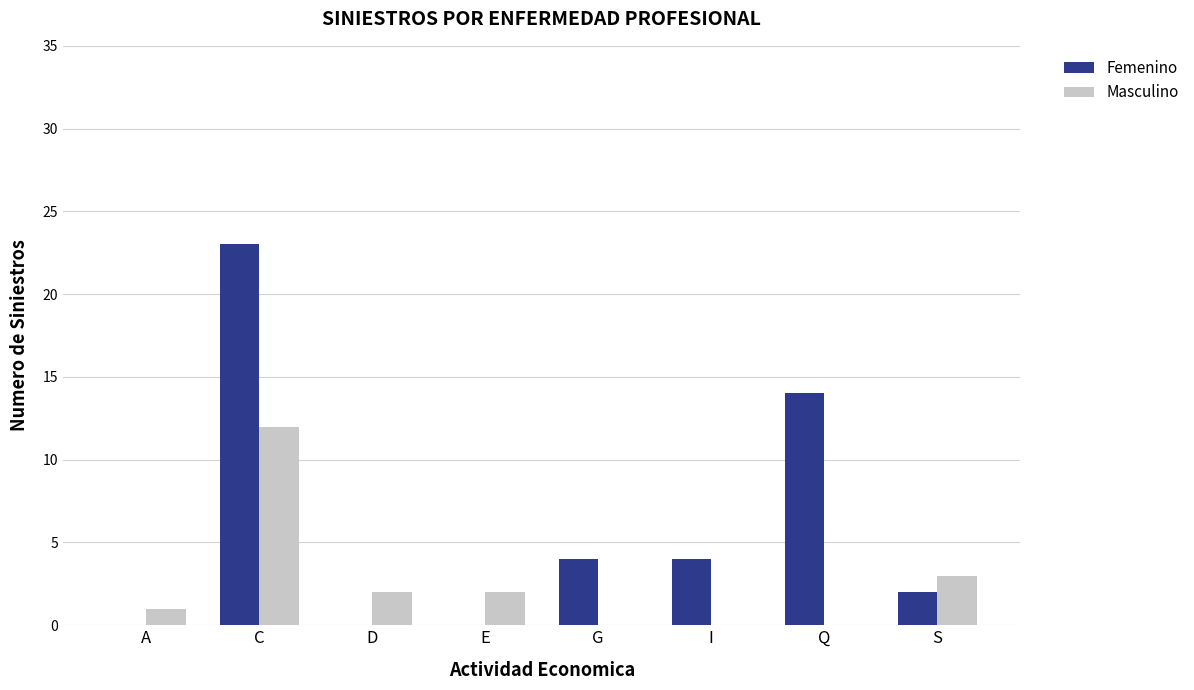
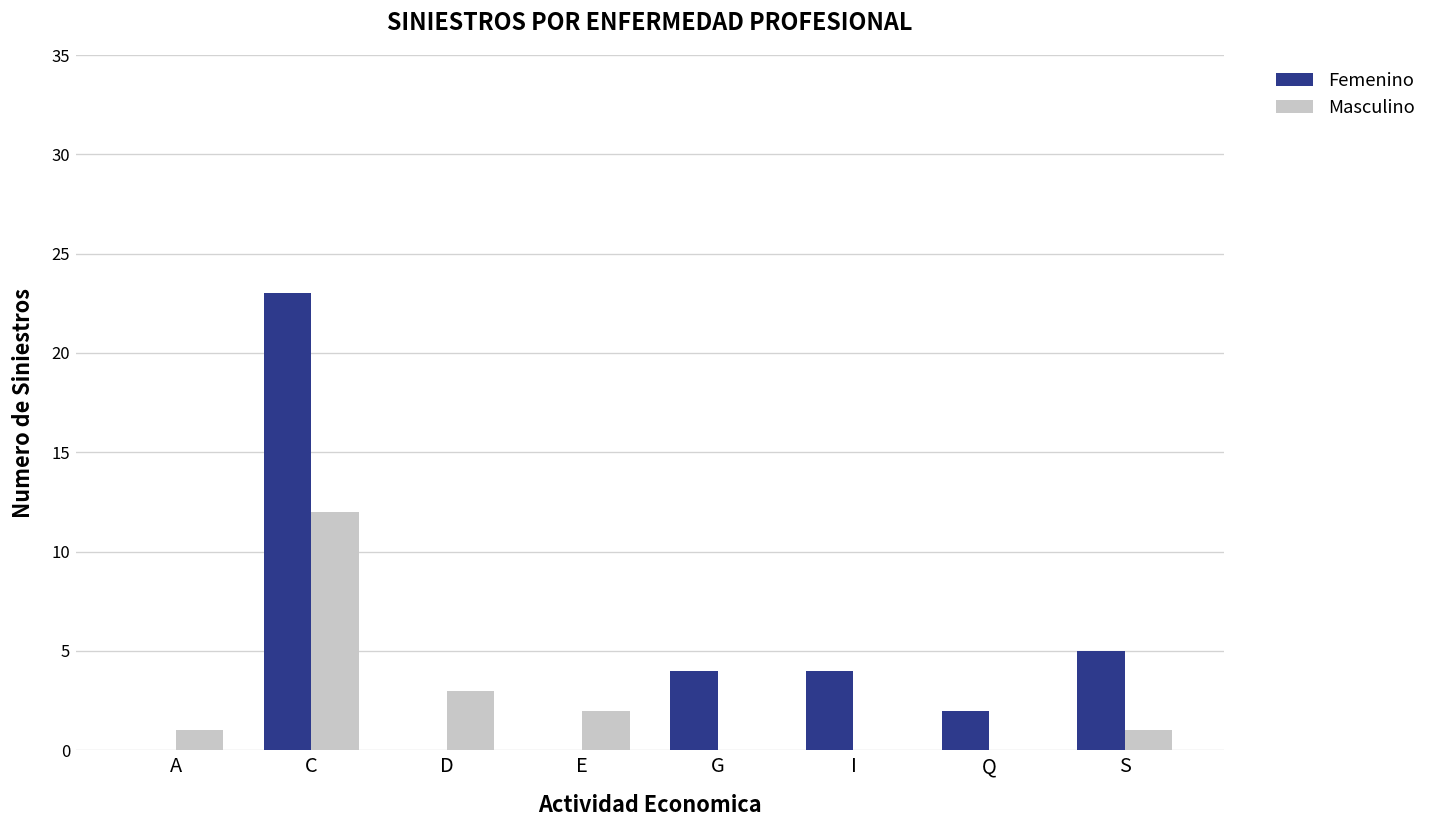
Masculino, D: 2 -> 3
Femenino, Q: 14 -> 2
Femenino, S: 2 -> 5
Masculino, S: 3 -> 1
